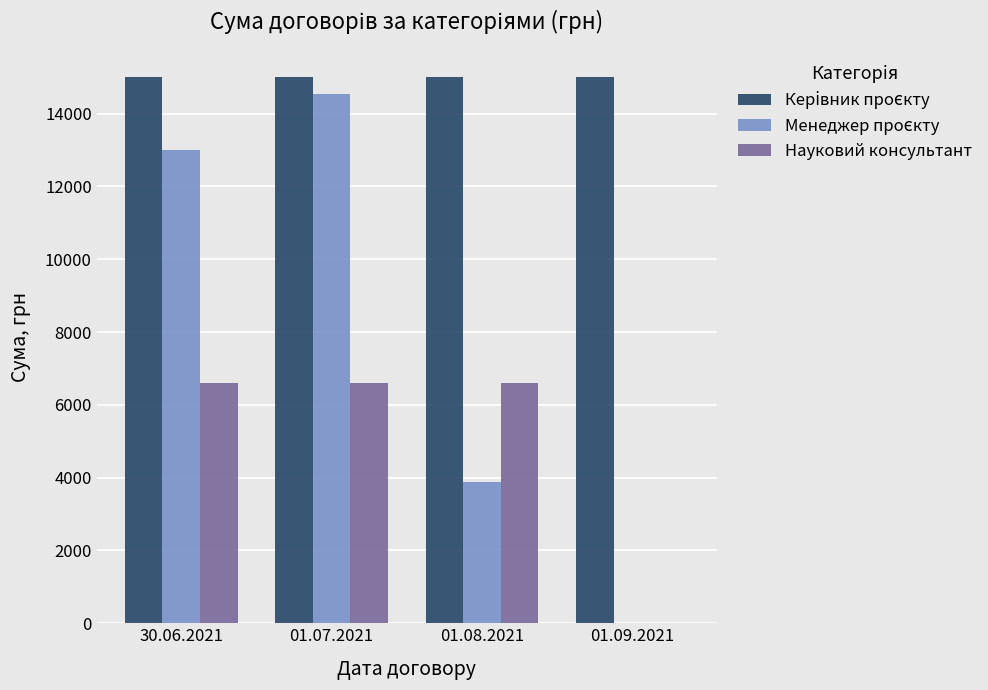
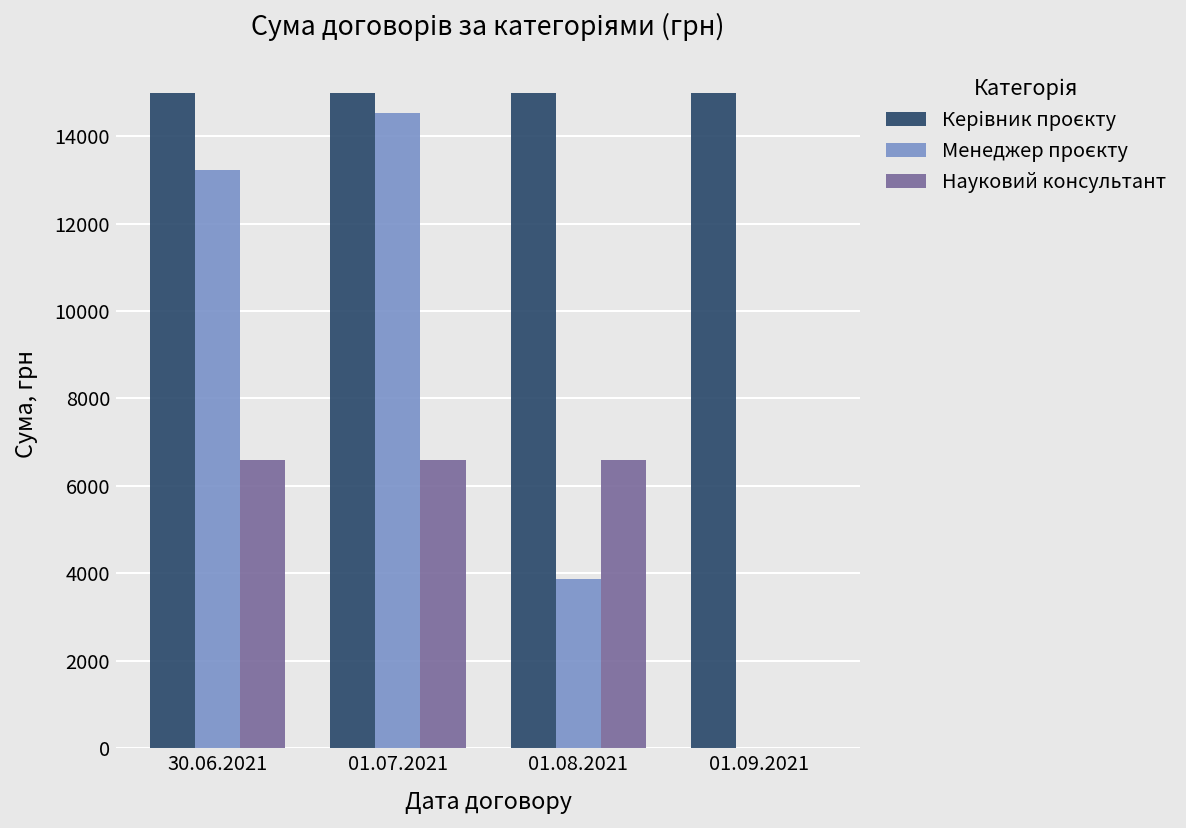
Менеджер проєкту, 30.06.2021: 13000 -> 13200
